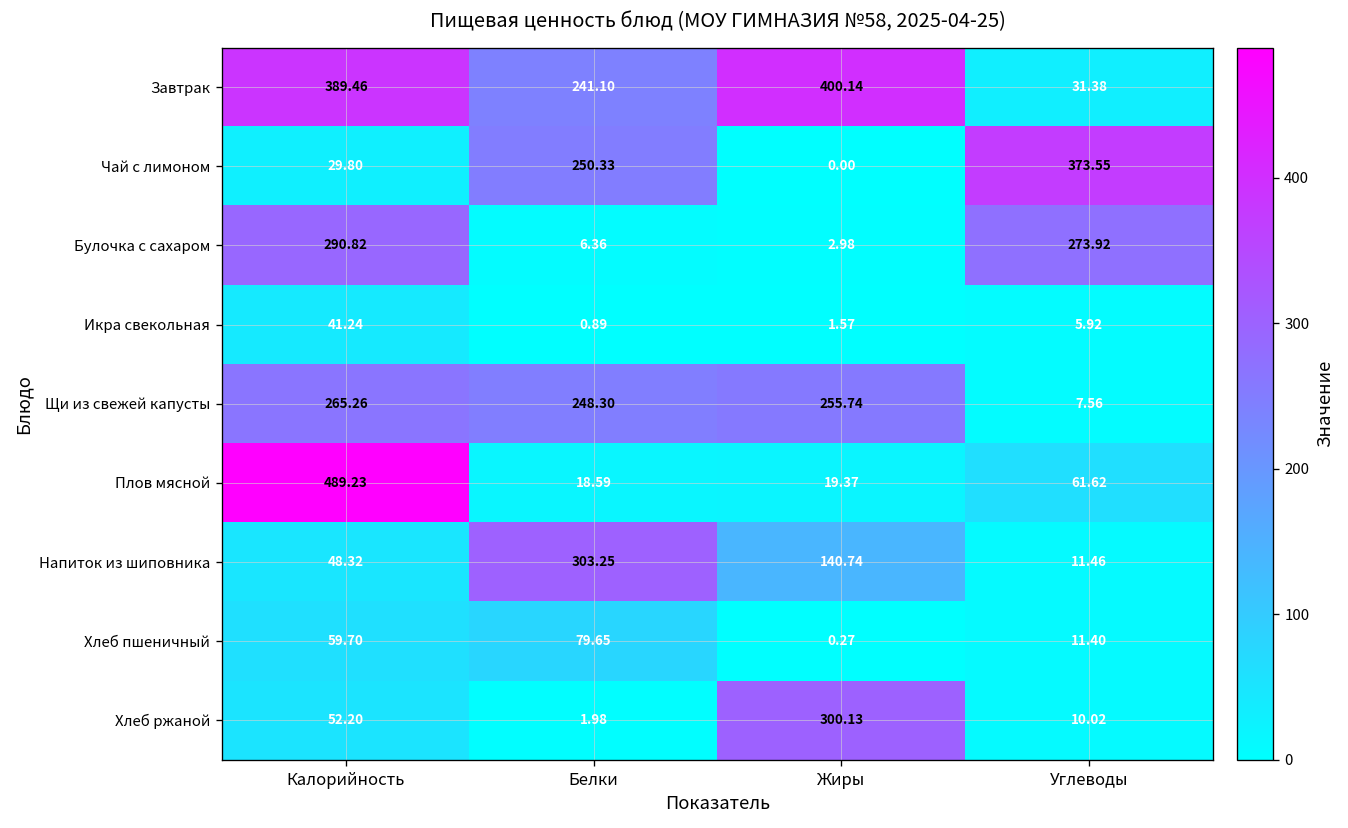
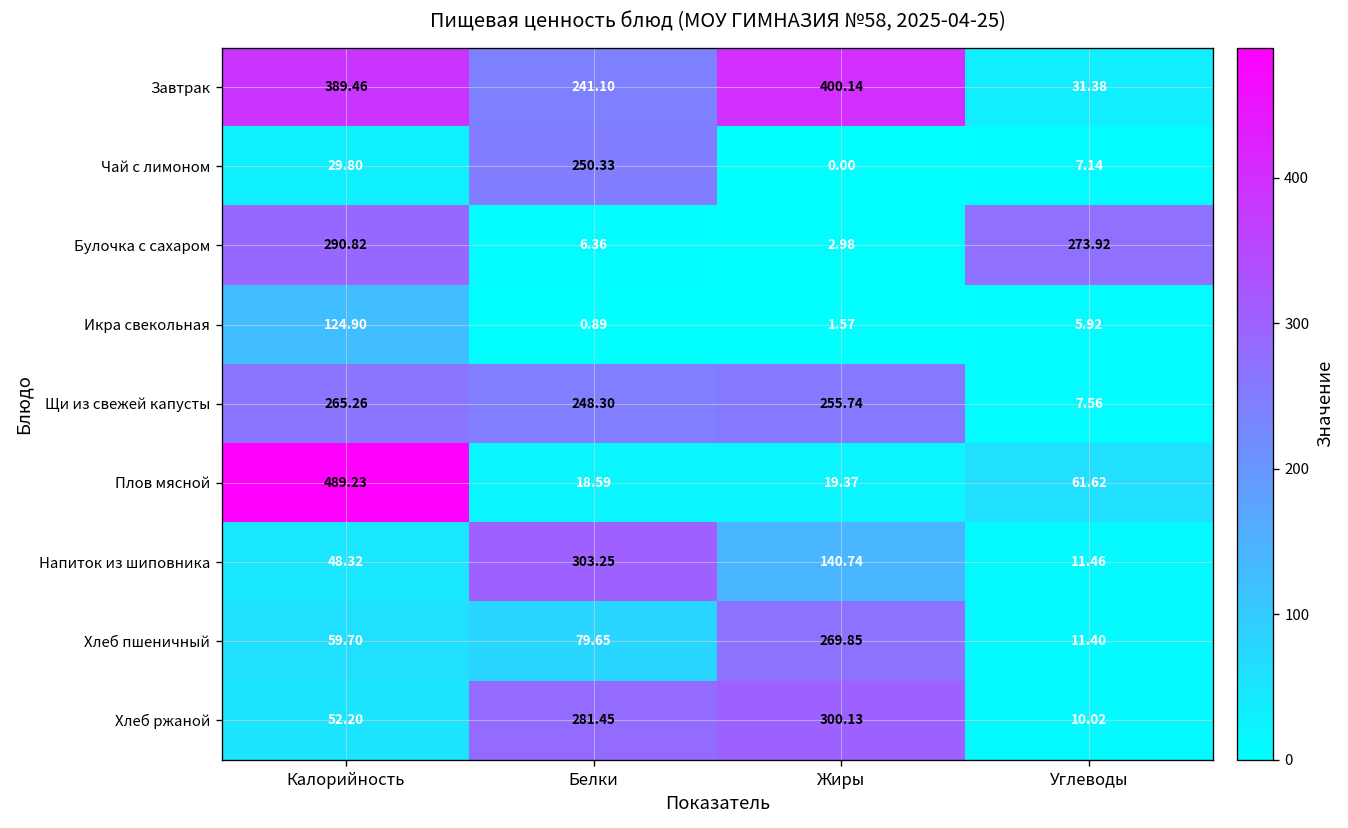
Чай с лимоном, Углеводы: 373.55 -> 7.14
Икра свекольная, Калорийность: 41.24 -> 124.90
Хлеб пшеничный, Жиры: 0.27 -> 269.85
Хлеб ржаной, Белки: 1.98 -> 281.45
